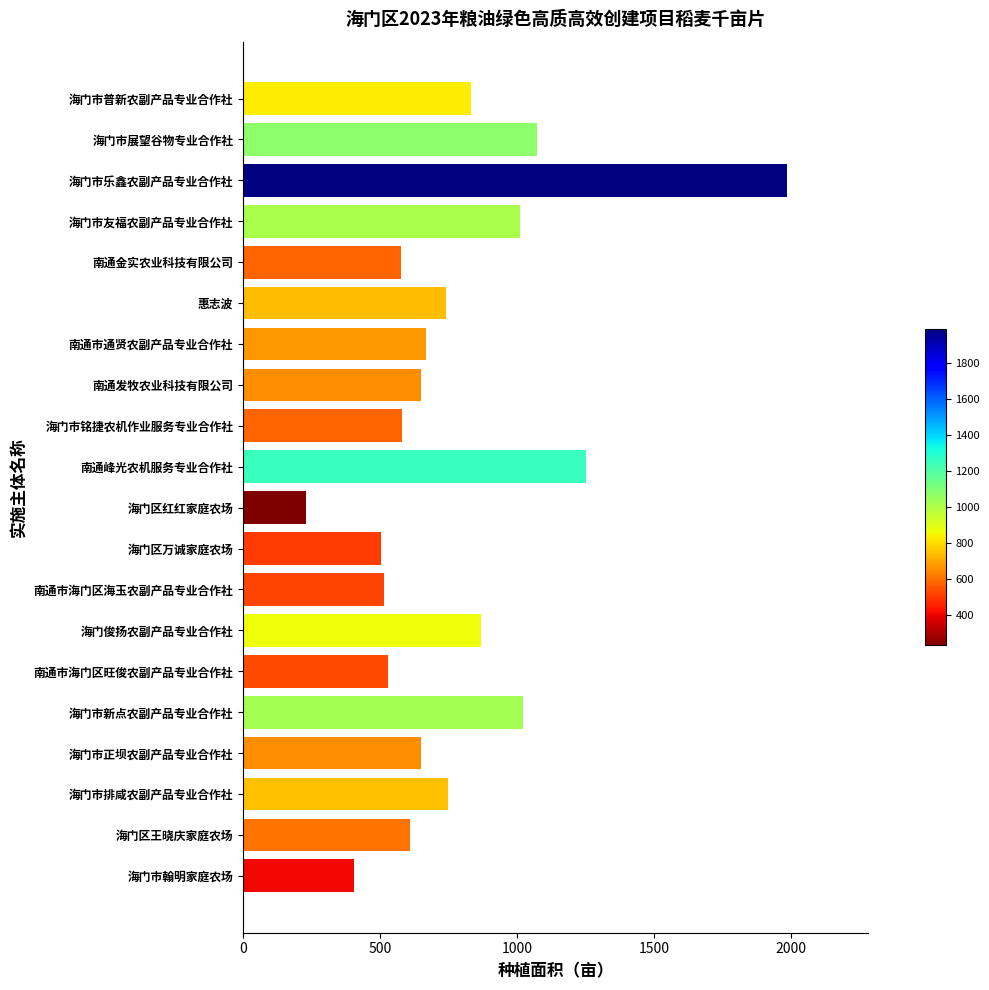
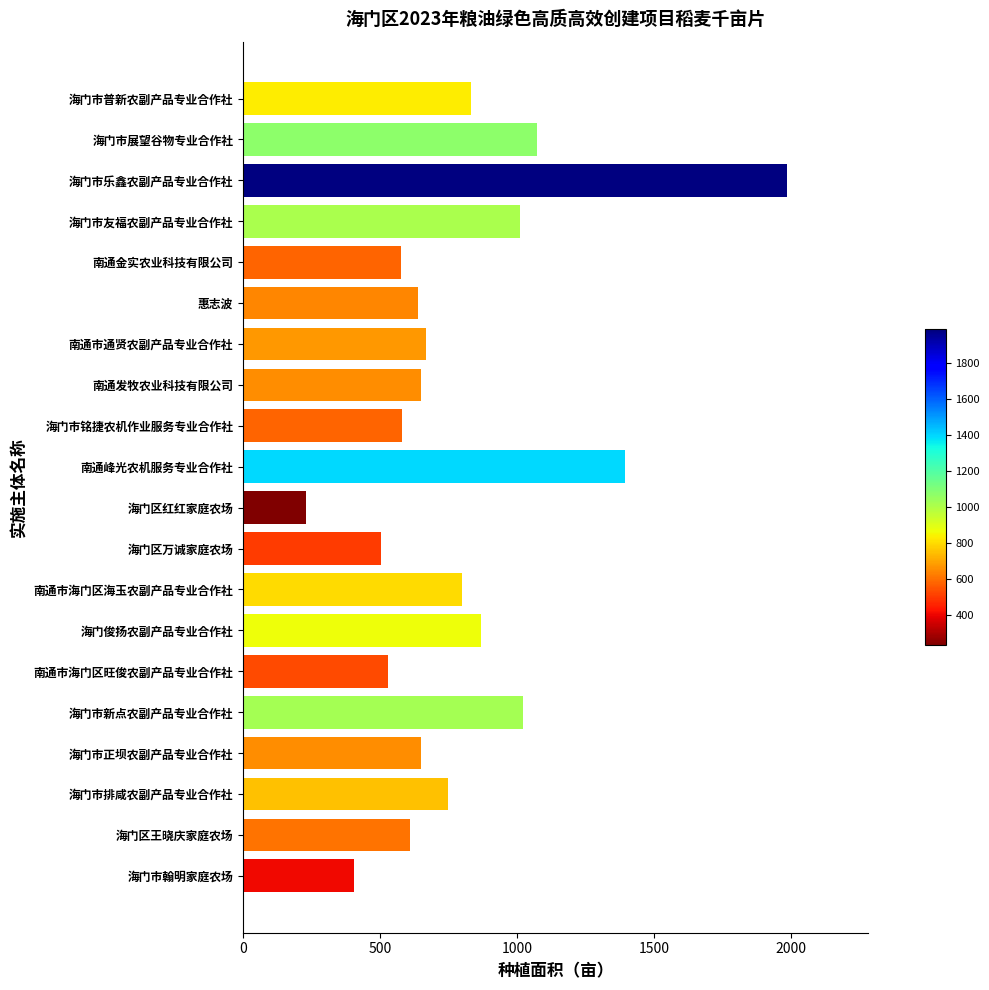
惠志波: 740 -> 640
南通峰光农机服务专业合作社: 1250 -> 1400
南通市海门区海玉农副产品专业合作社: 520 -> 800
